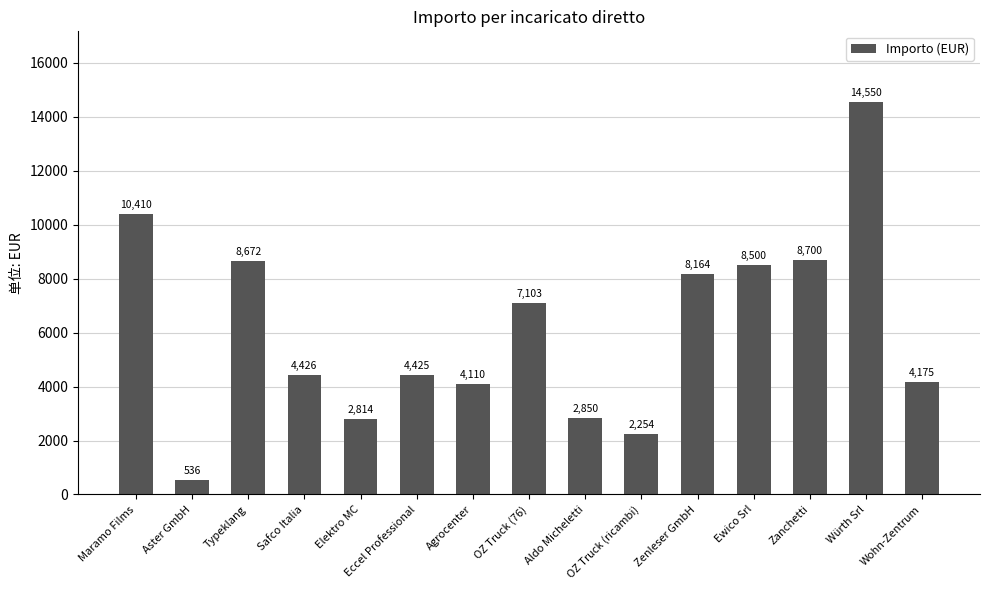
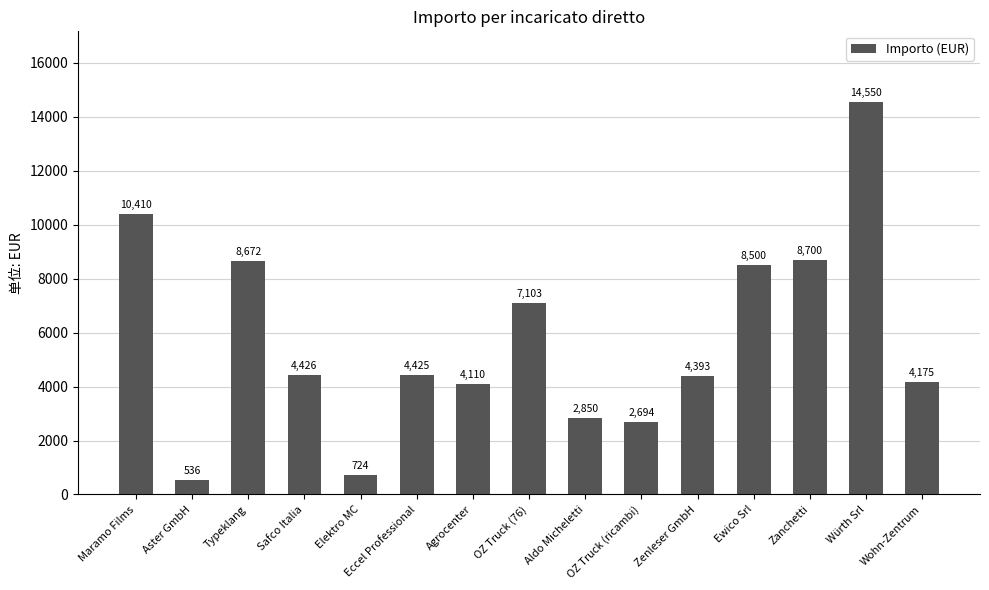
Elektro MC: 2,814 -> 724
OZ Truck (ricambi): 2,254 -> 2,694
Zenleser GmbH: 8,164 -> 4,393
